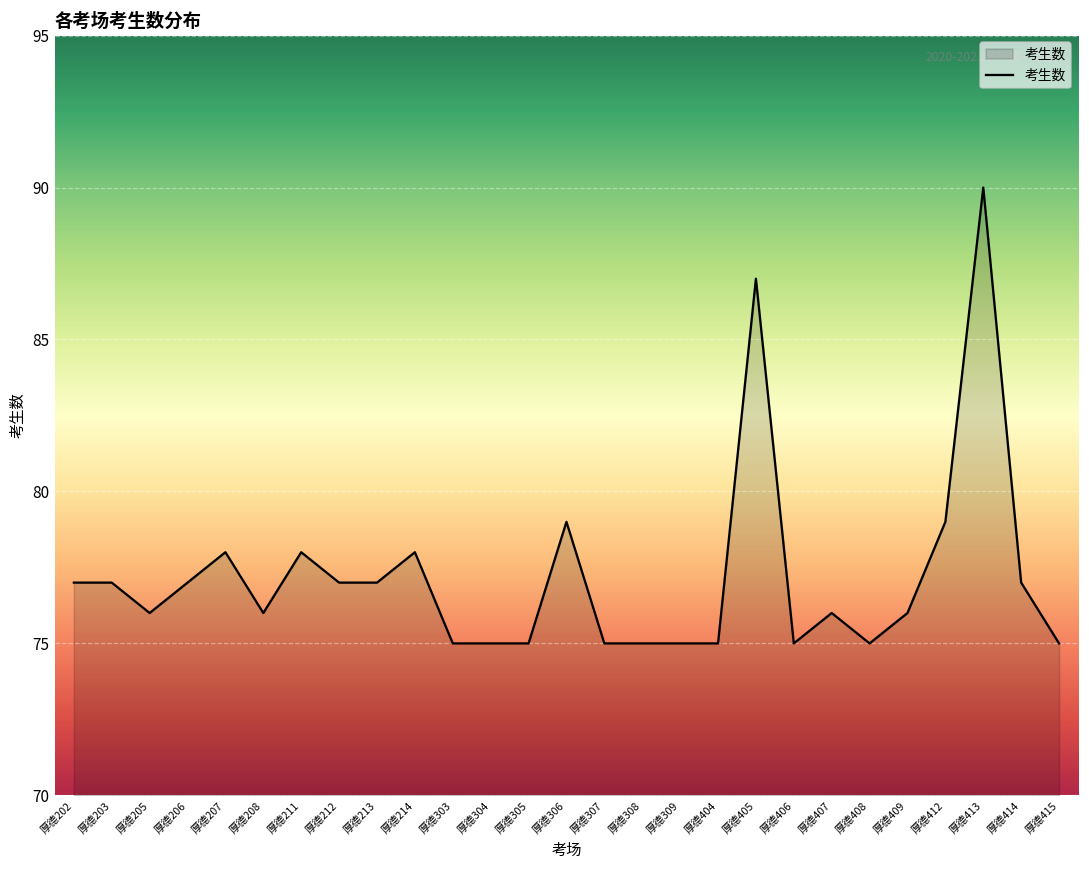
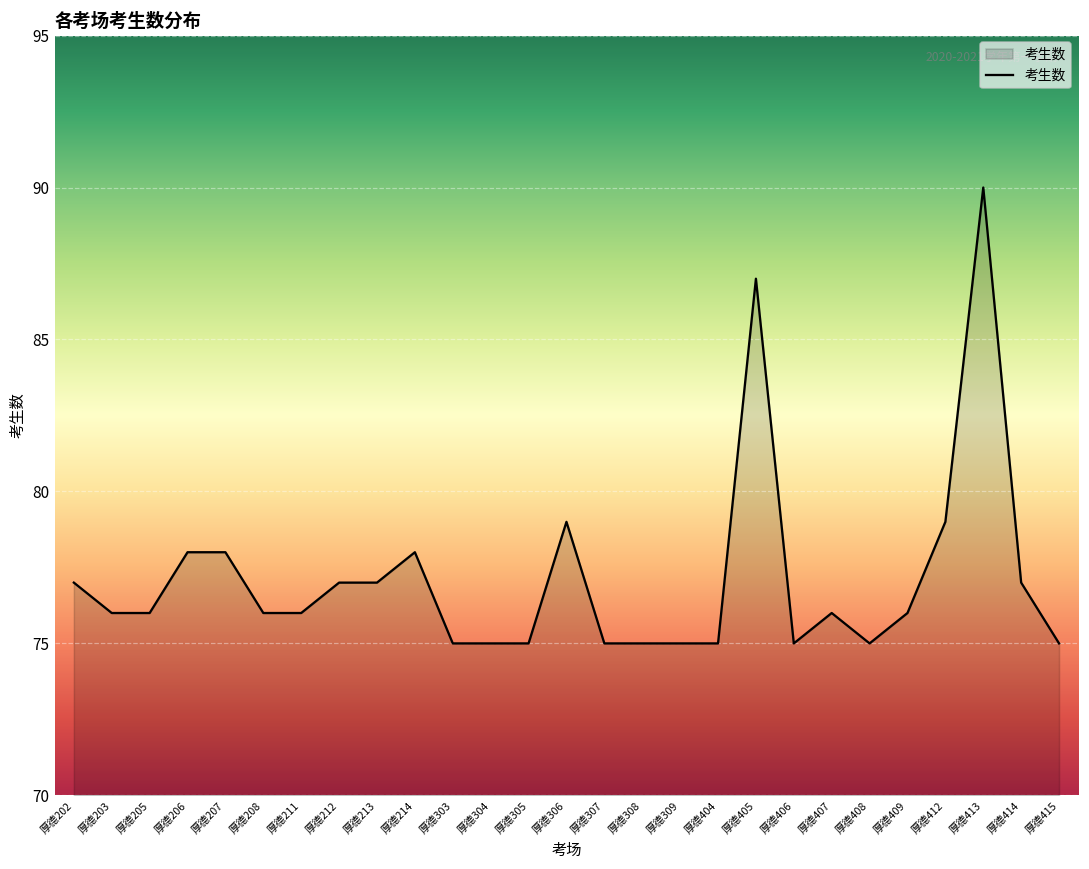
厚德203: 77 -> 76
厚德206: 77 -> 78
厚德211: 78 -> 76
